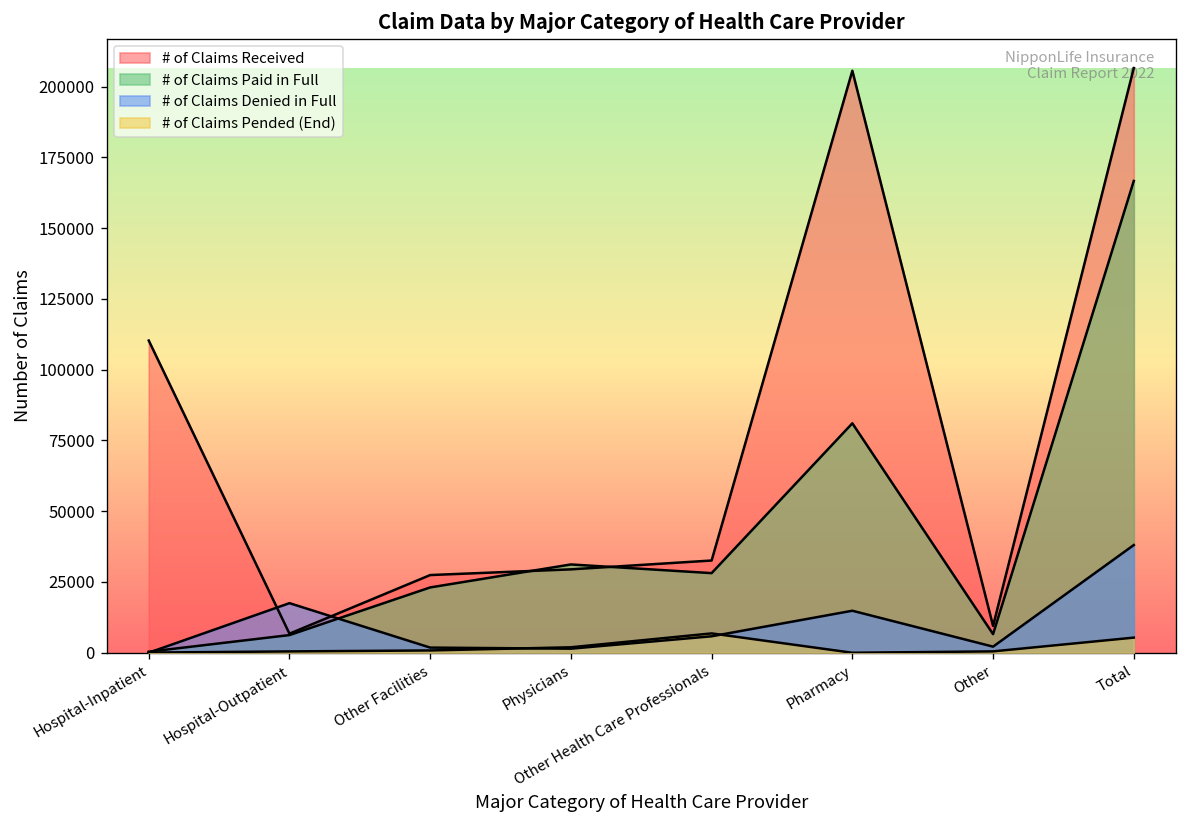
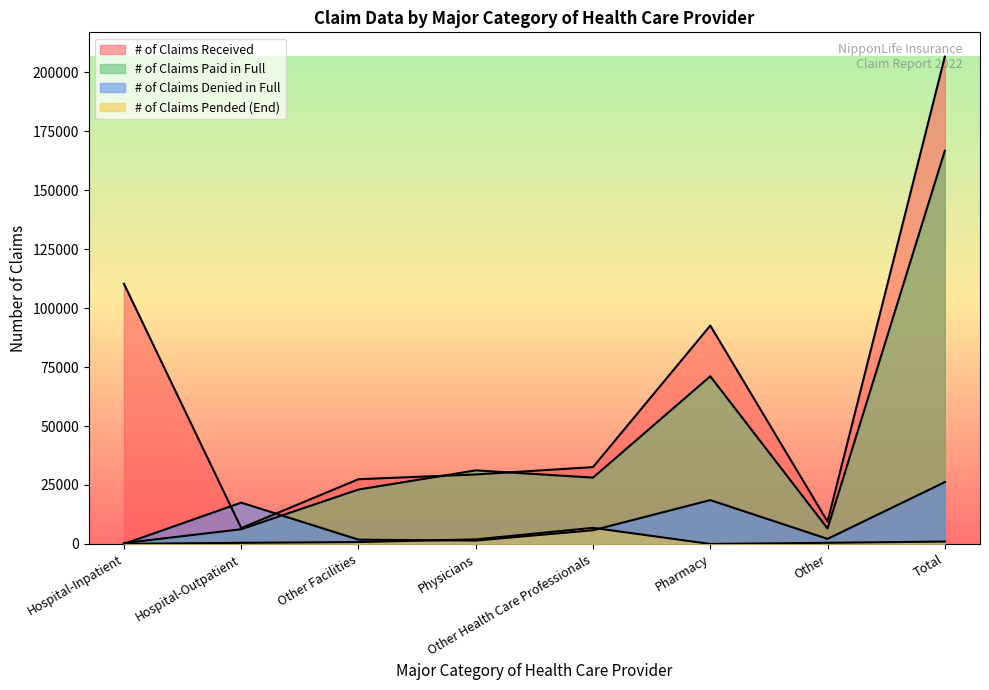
# of Claims Received, Pharmacy: 206000 -> 93000
# of Claims Paid in Full, Pharmacy: 81000 -> 71000
# of Claims Denied in Full, Pharmacy: 15000 -> 19000
# of Claims Denied in Full, Total: 38000 -> 26000
# of Claims Pended (End), Total: 5000 -> 1000
